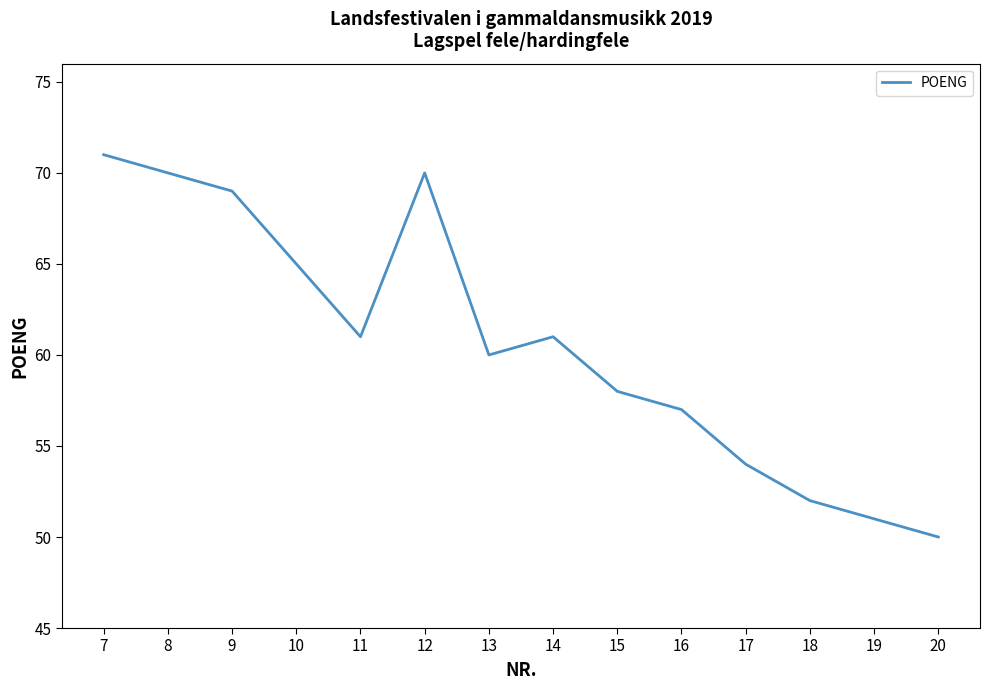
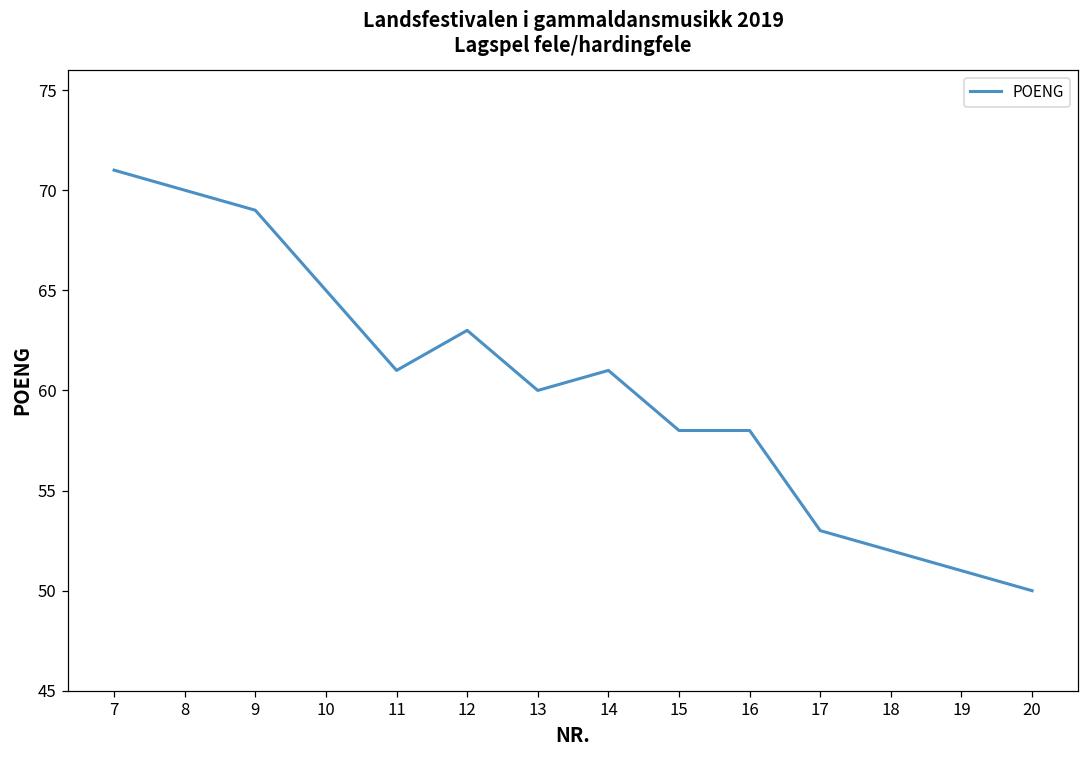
12: 70 -> 63
16: 57 -> 58
17: 54 -> 53
